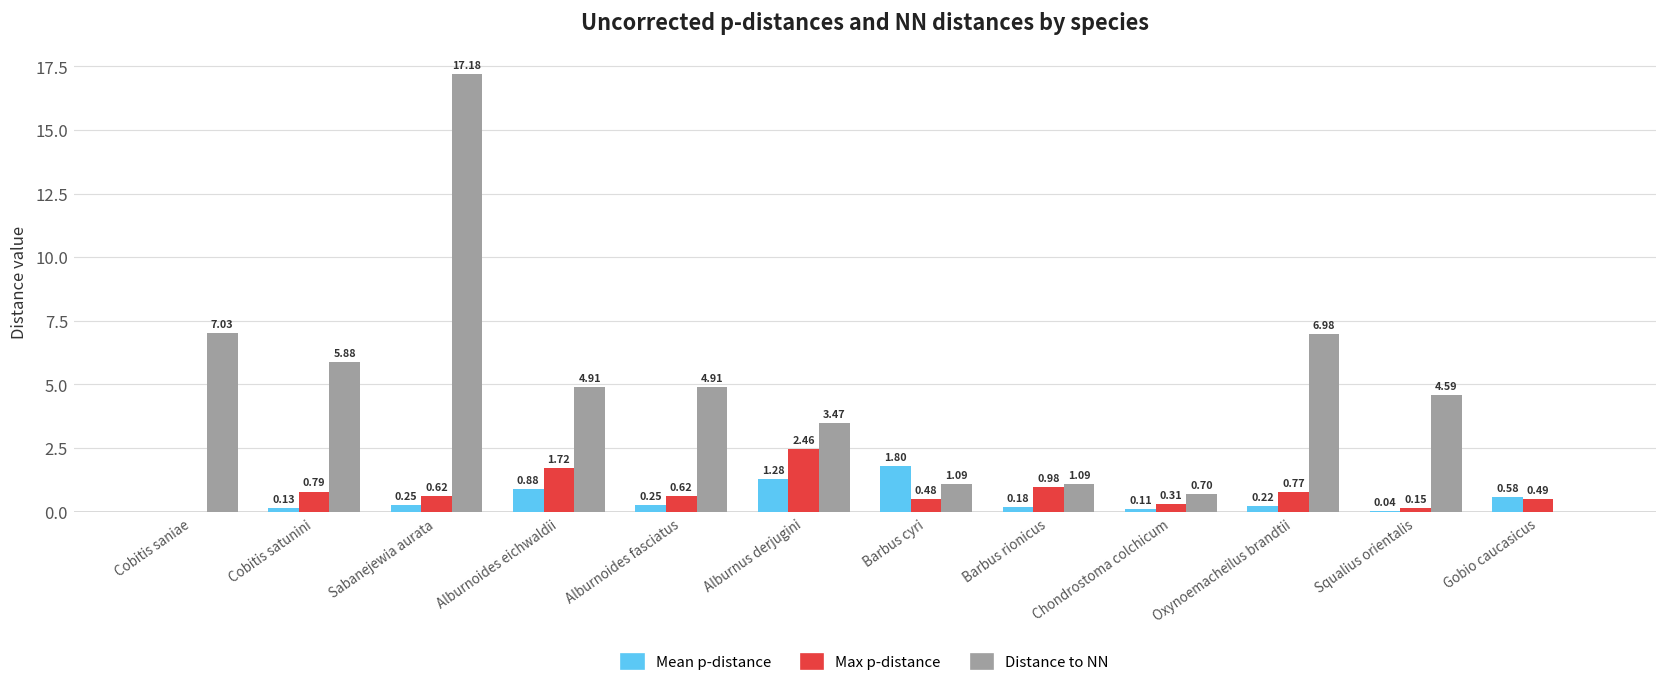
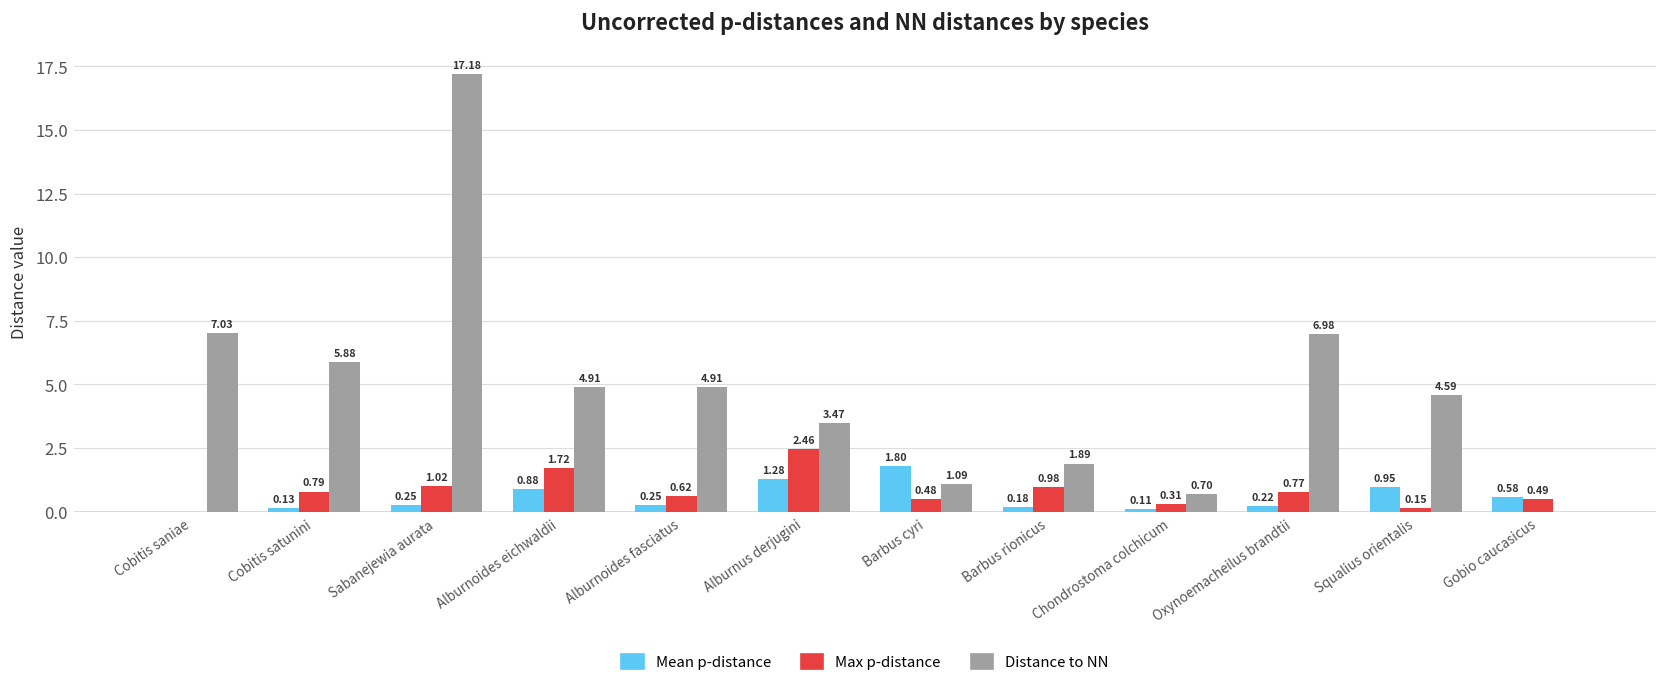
Max p-distance, Sabanejewia aurata: 0.62 -> 1.02
Distance to NN, Barbus rionicus: 1.09 -> 1.89
Mean p-distance, Squalius orientalis: 0.04 -> 0.95
